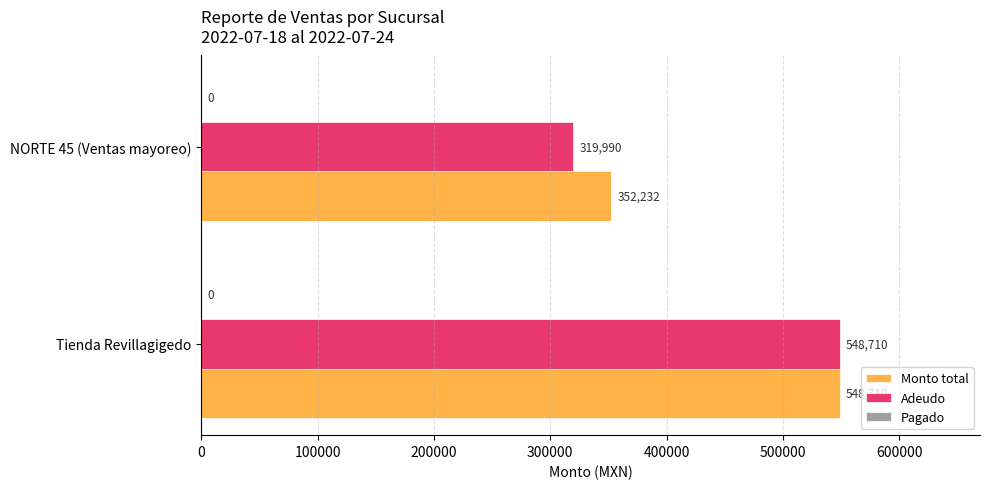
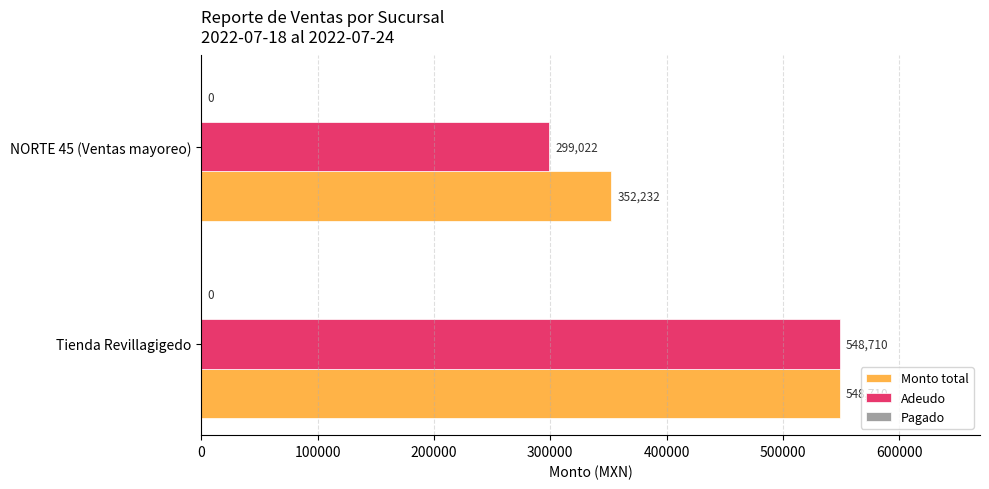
Adeudo, NORTE 45 (Ventas mayoreo): 319,990 -> 299,022
